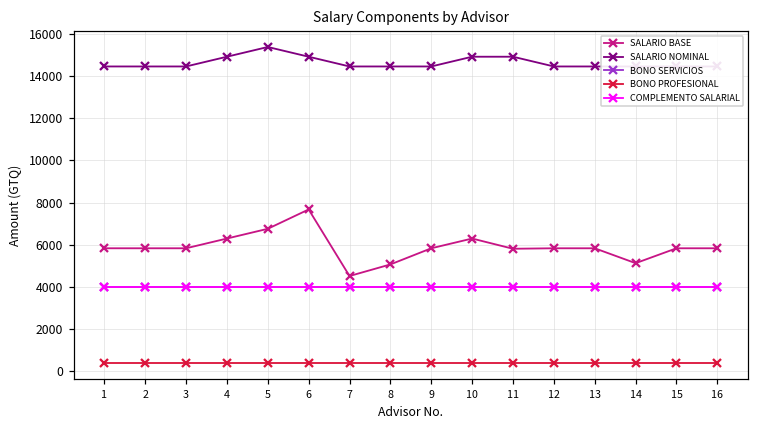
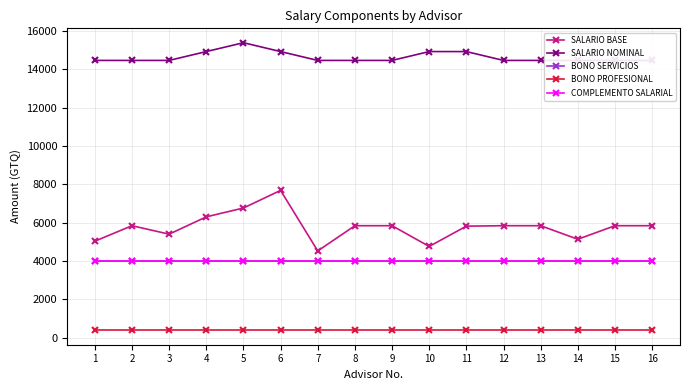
SALARIO BASE, 1: 5800 -> 5000
SALARIO BASE, 3: 5800 -> 5400
SALARIO BASE, 8: 5100 -> 5800
SALARIO BASE, 10: 6300 -> 4800
